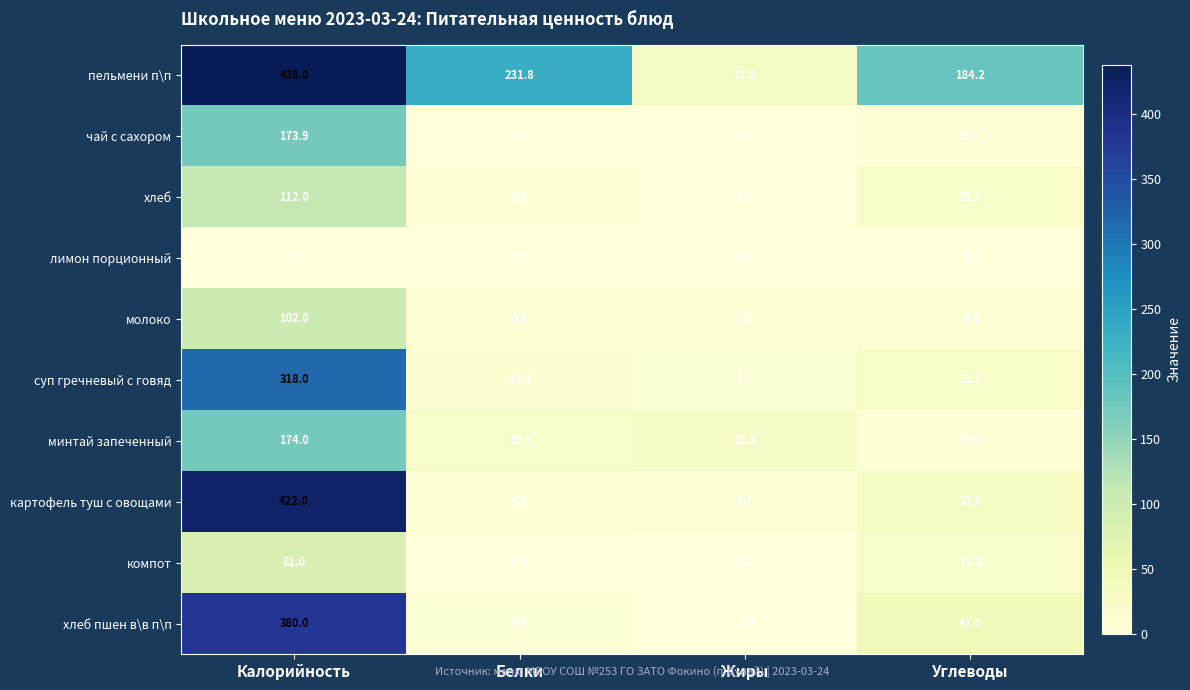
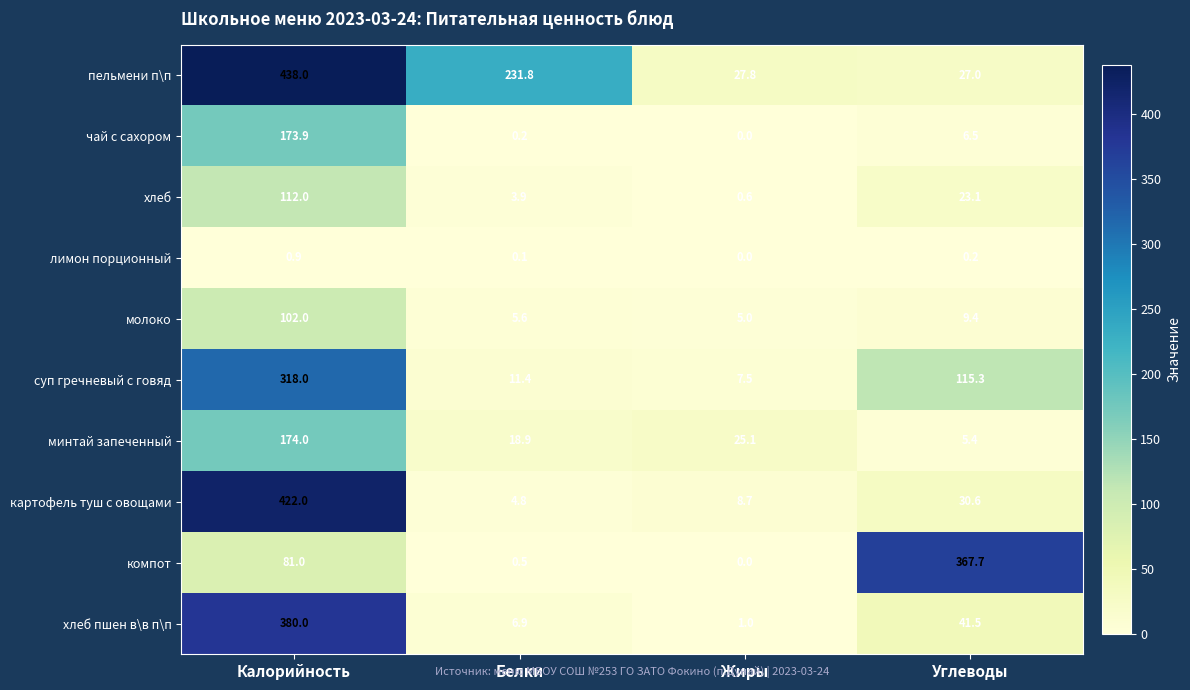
пельмени п\п, Углеводы: 184.2 -> 27.0
суп гречневый с говяд, Углеводы: 23.1 -> 115.3
компот, Углеводы: 19.8 -> 367.7
